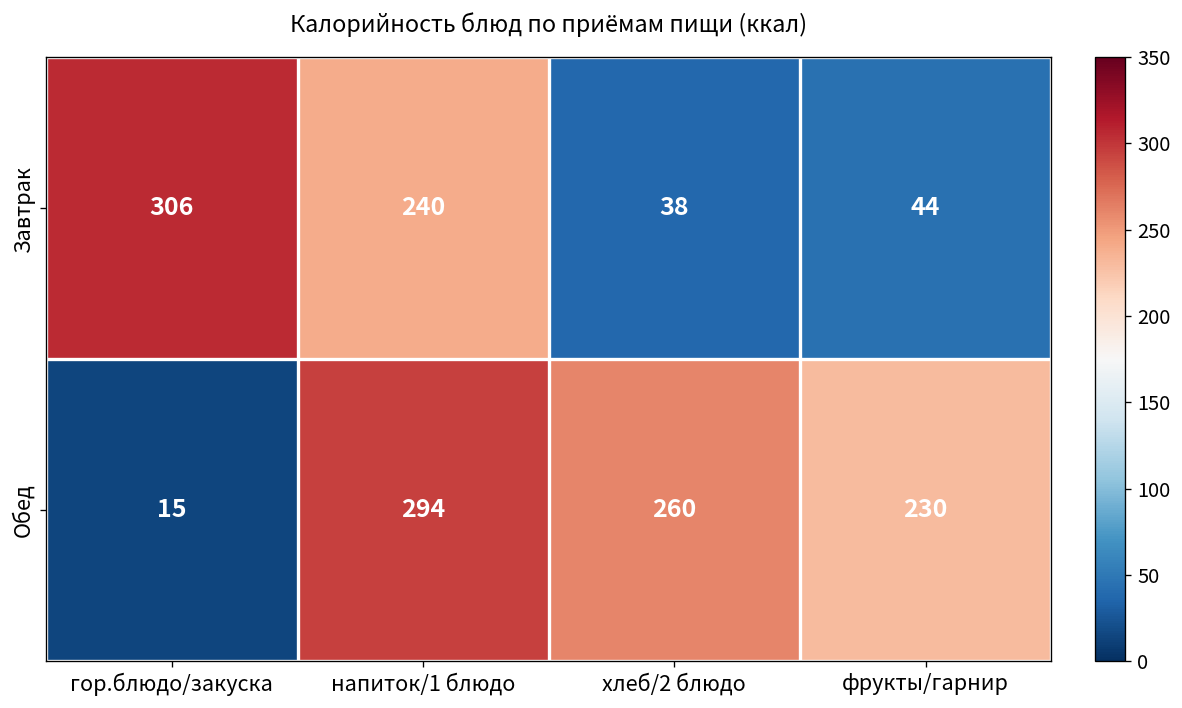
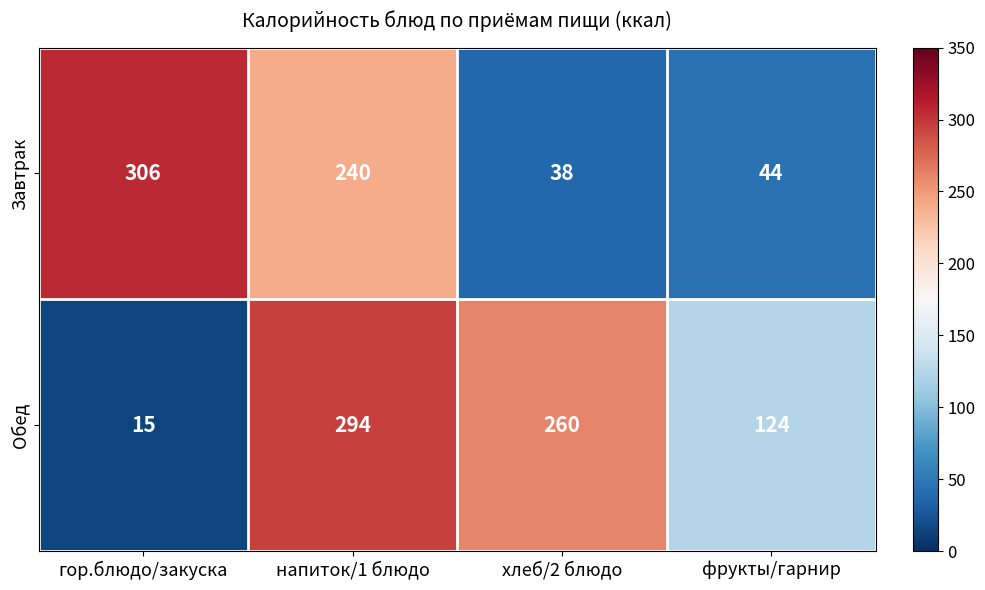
Обед, фрукты/гарнир: 230 -> 124
